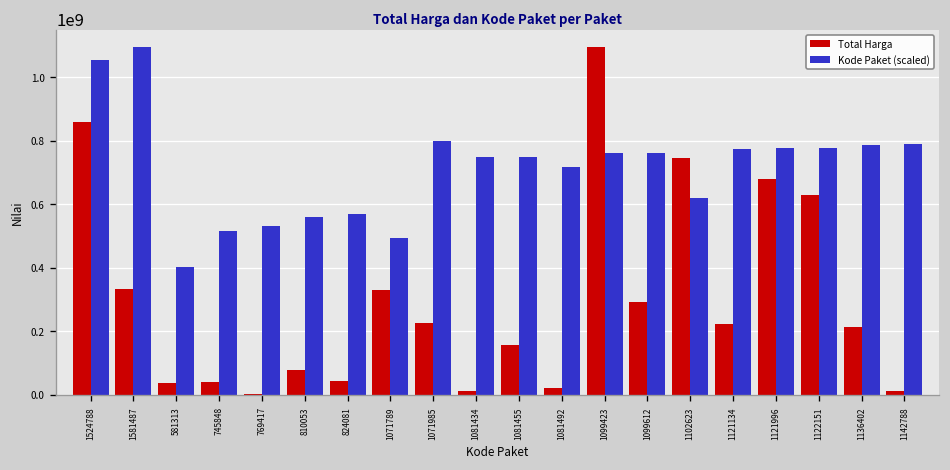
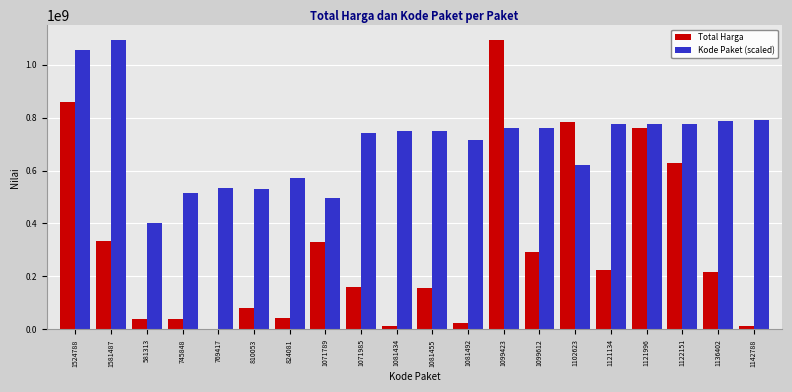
Kode Paket (scaled), 810053: 560000000 -> 530000000
Total Harga, 1071985: 230000000 -> 160000000
Kode Paket (scaled), 1071985: 800000000 -> 740000000
Total Harga, 1102623: 750000000 -> 780000000
Total Harga, 1121996: 680000000 -> 760000000
